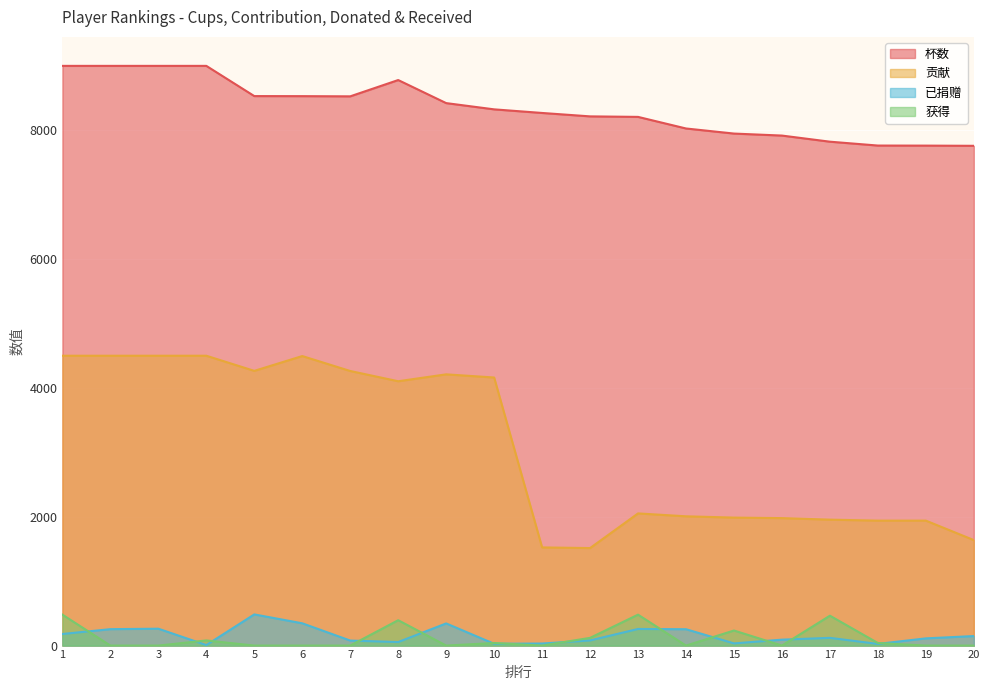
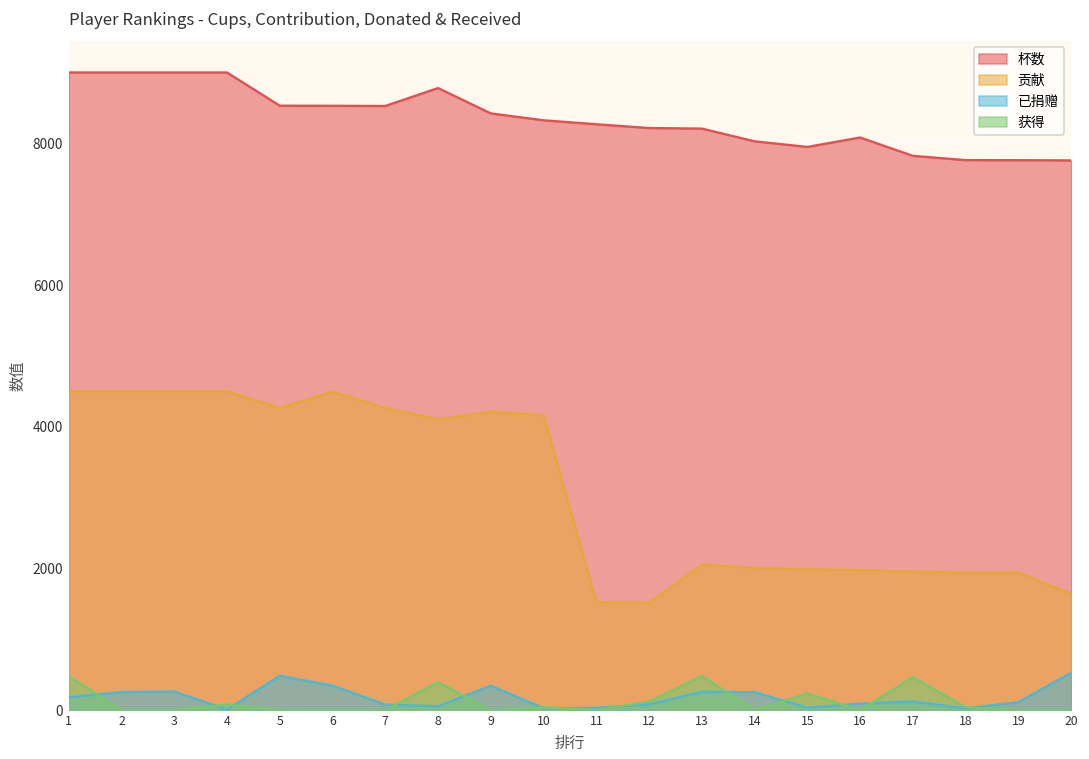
杯数, 16: 7900 -> 8100
已捐赠, 20: 100 -> 500
